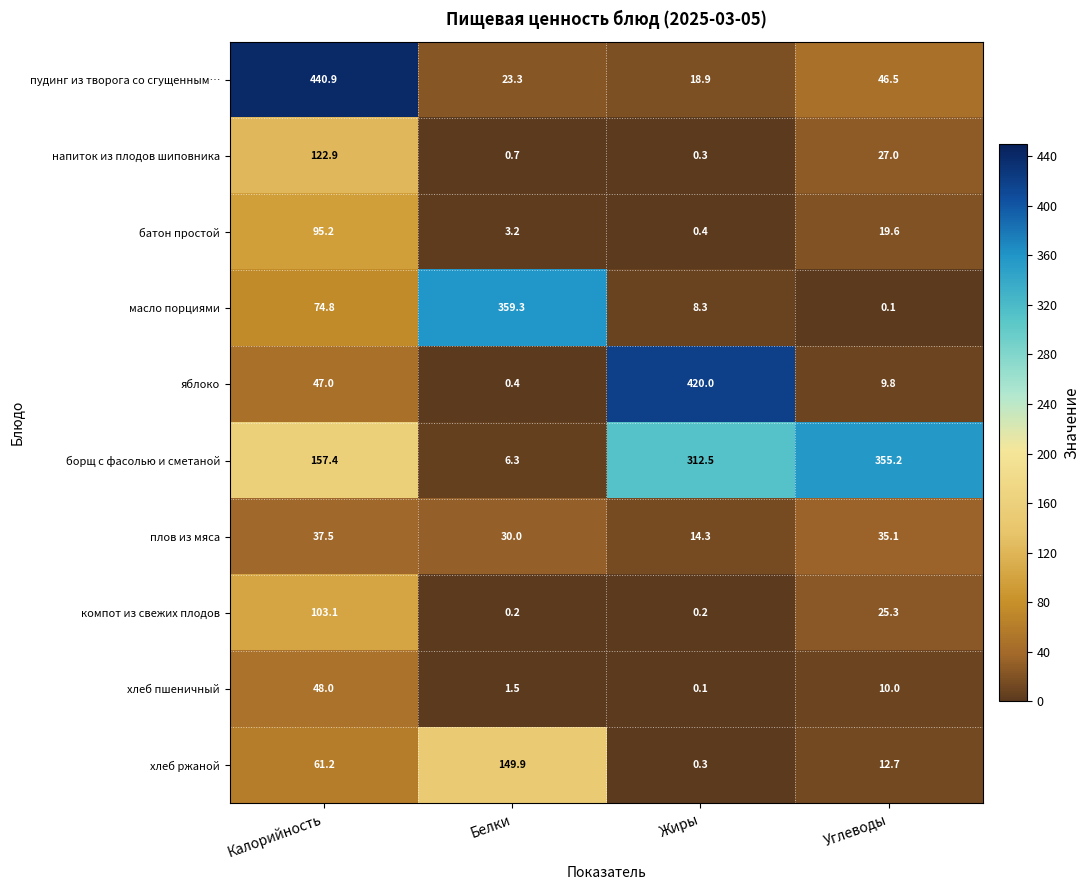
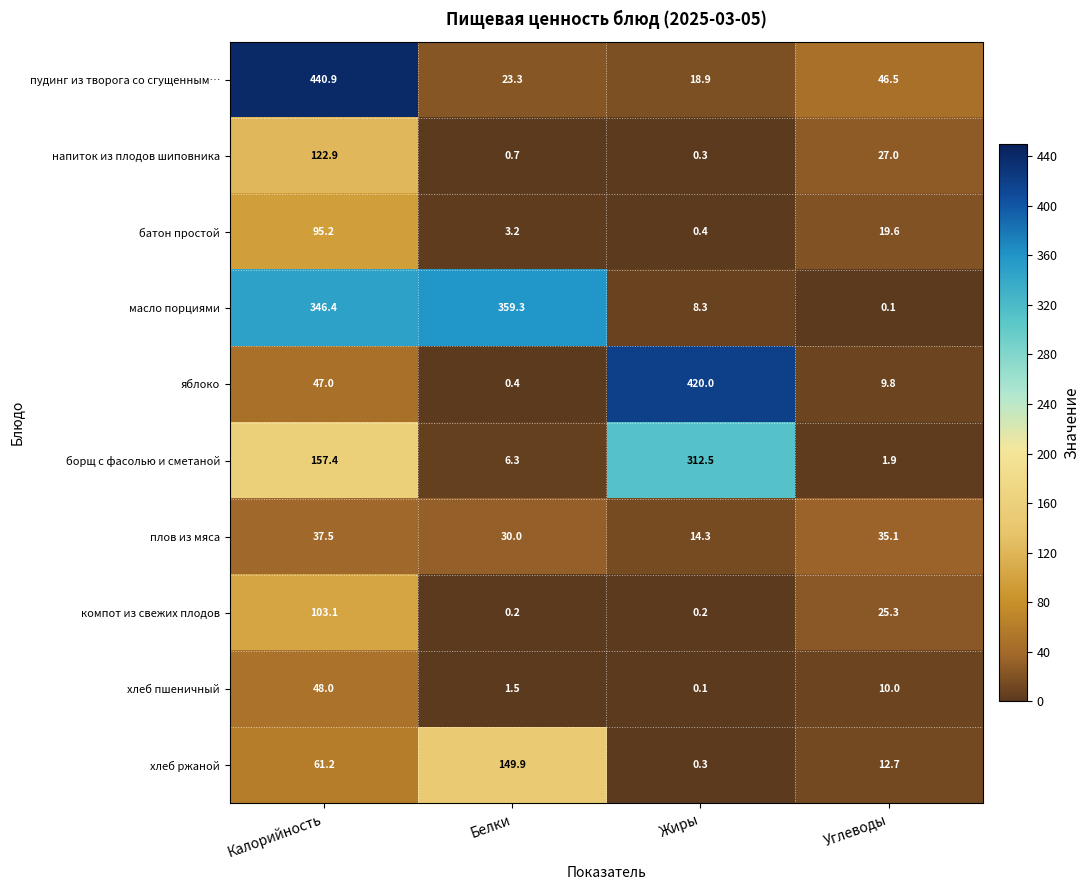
масло порциями, Калорийность: 74.8 -> 346.4
борщ с фасолью и сметаной, Углеводы: 355.2 -> 1.9
